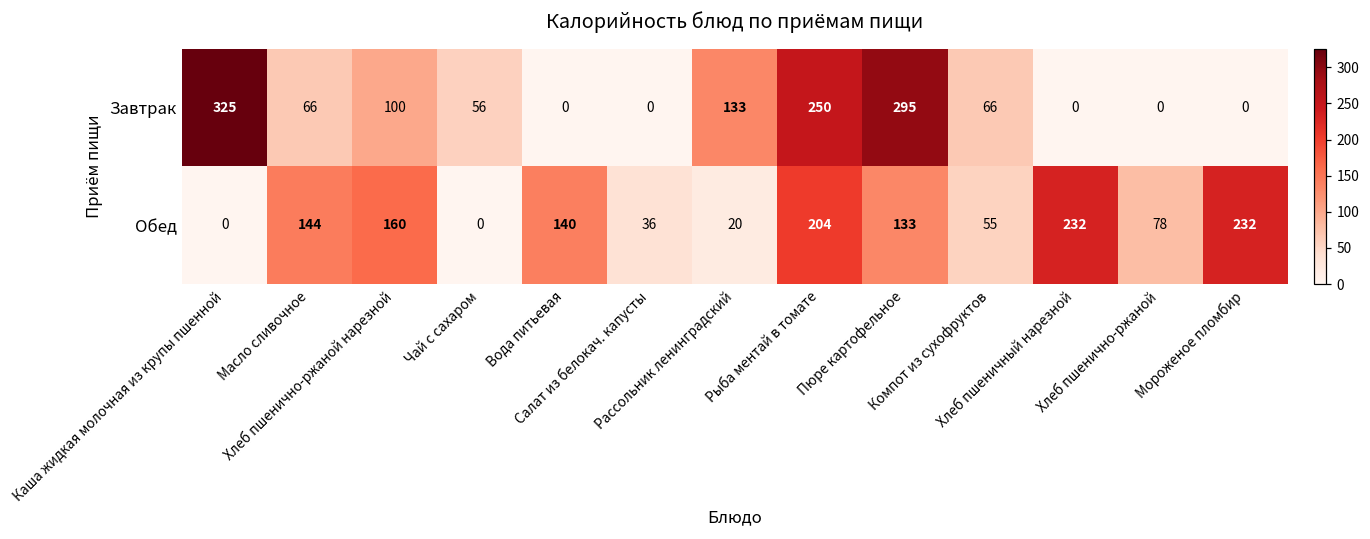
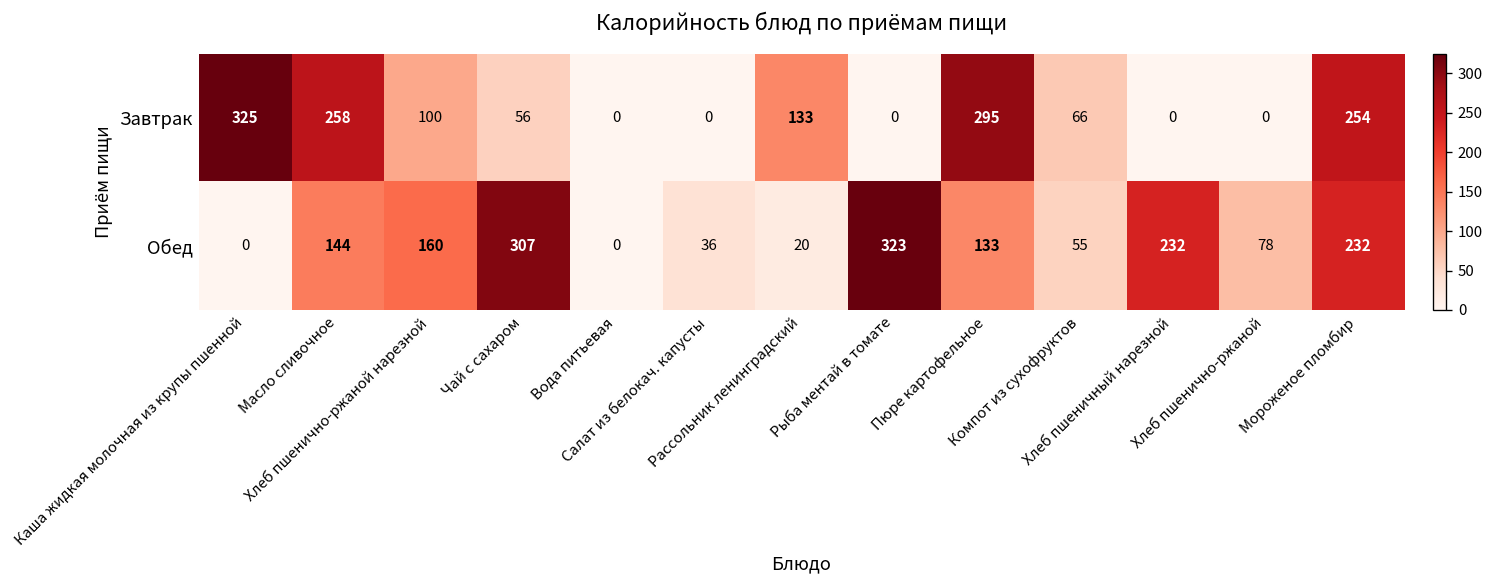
Завтрак, Масло сливочное: 66 -> 258
Завтрак, Рыба ментай в томате: 250 -> 0
Завтрак, Мороженое пломбир: 0 -> 254
Обед, Чай с сахаром: 0 -> 307
Обед, Вода питьевая: 140 -> 0
Обед, Рыба ментай в томате: 204 -> 323
